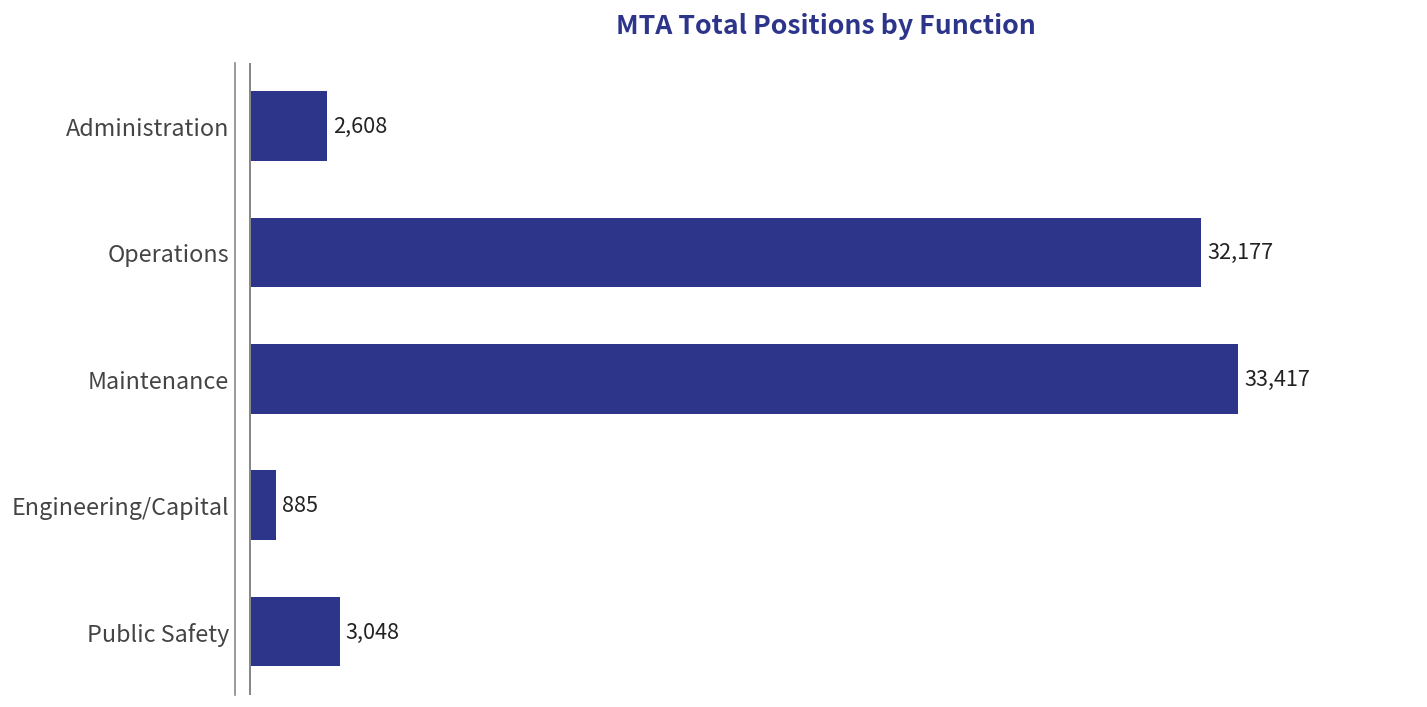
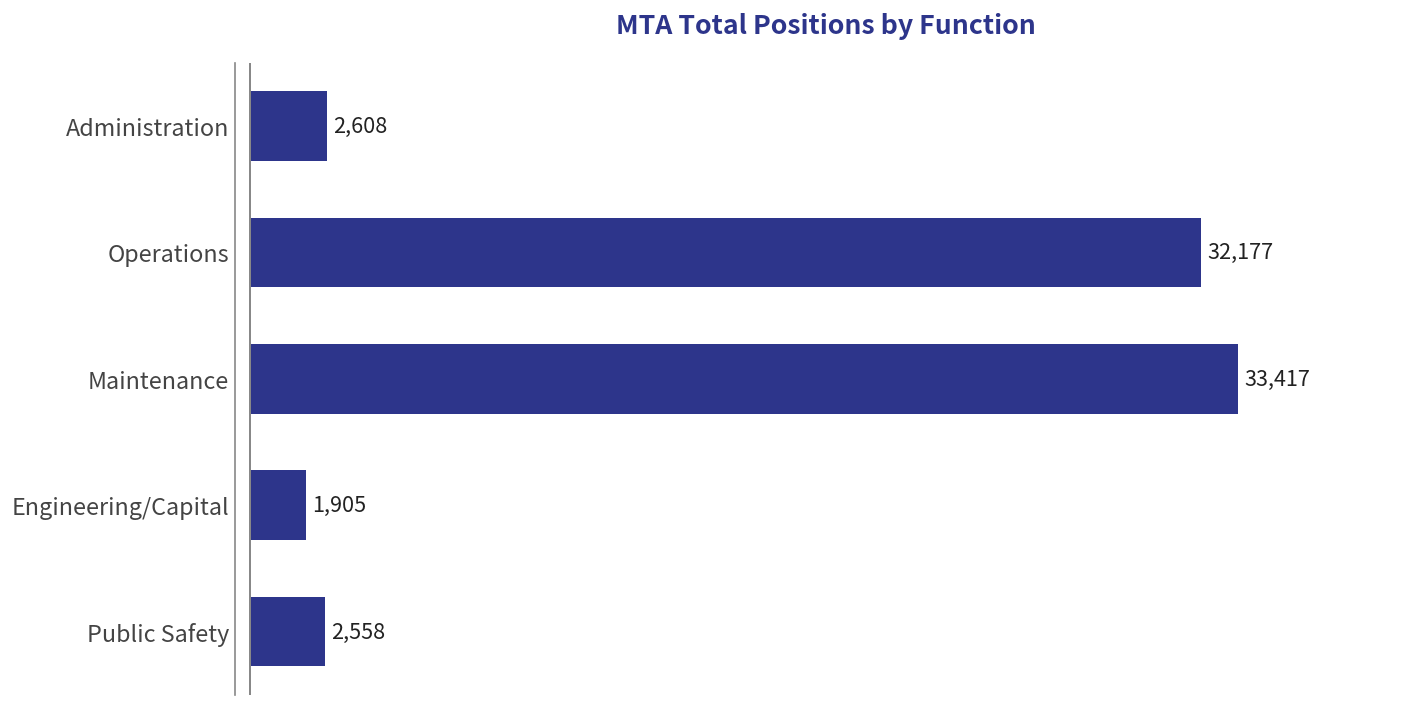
Engineering/Capital: 885 -> 1,905
Public Safety: 3,048 -> 2,558
